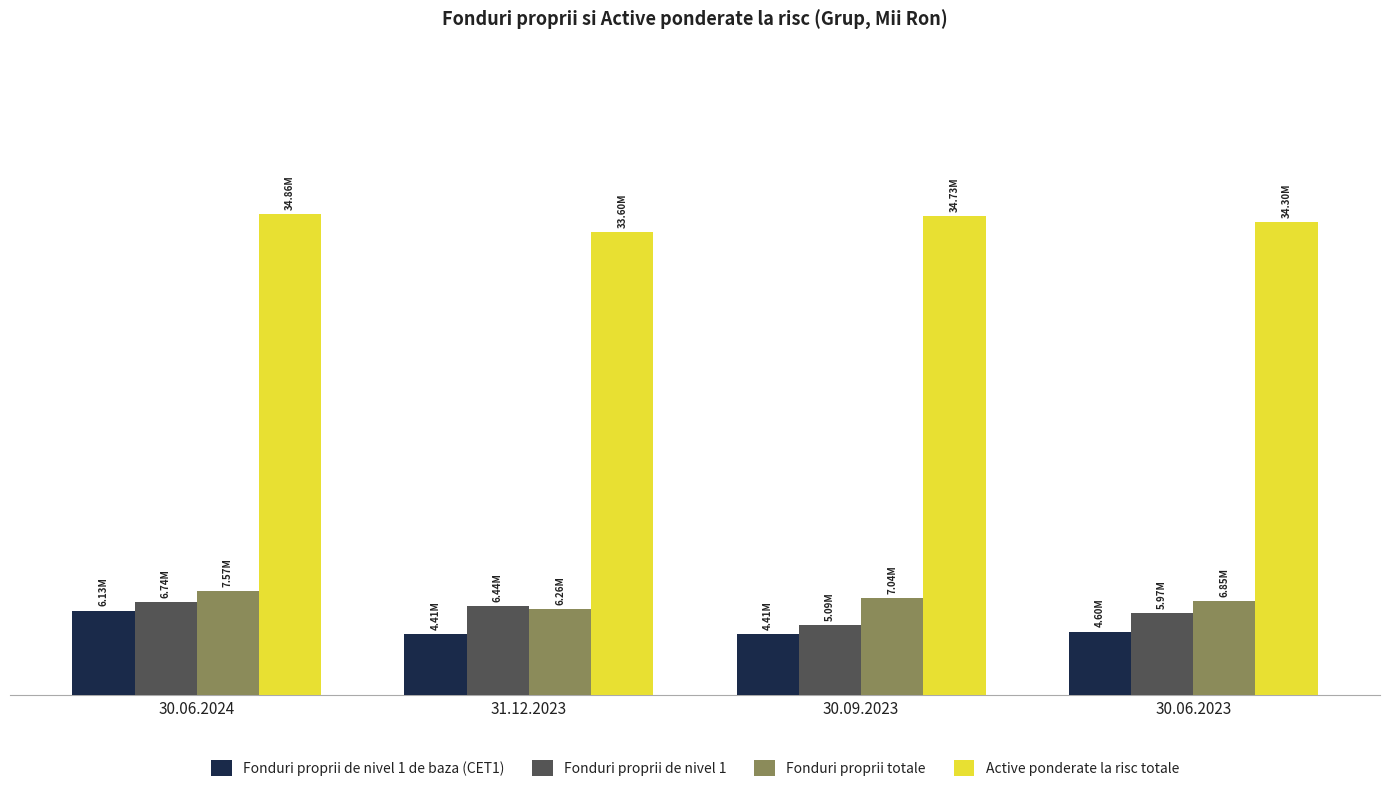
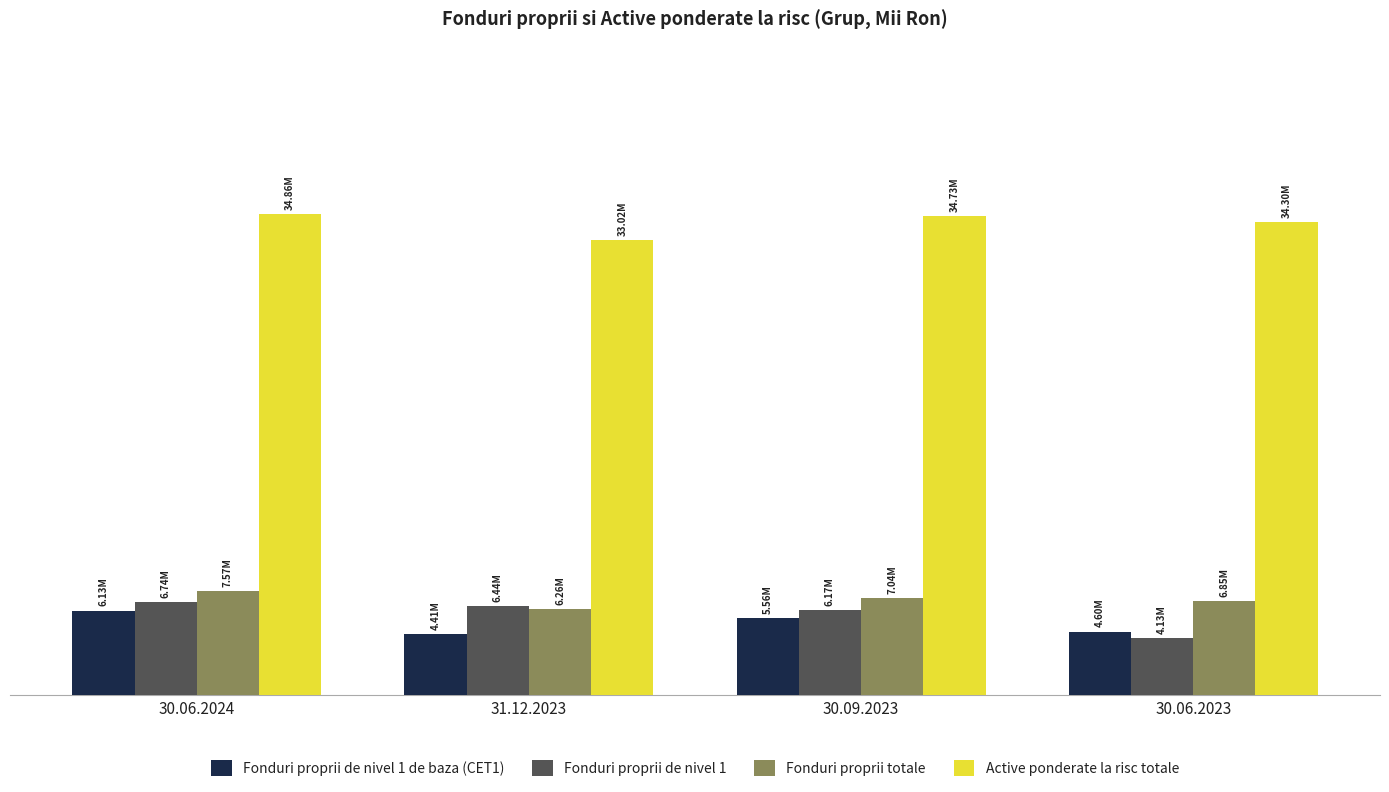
Active ponderate la risc totale, 31.12.2023: 33.60M -> 33.02M
Fonduri proprii de nivel 1 de baza (CET1), 30.09.2023: 4.41M -> 5.56M
Fonduri proprii de nivel 1, 30.09.2023: 5.09M -> 6.17M
Fonduri proprii de nivel 1, 30.06.2023: 5.97M -> 4.13M
